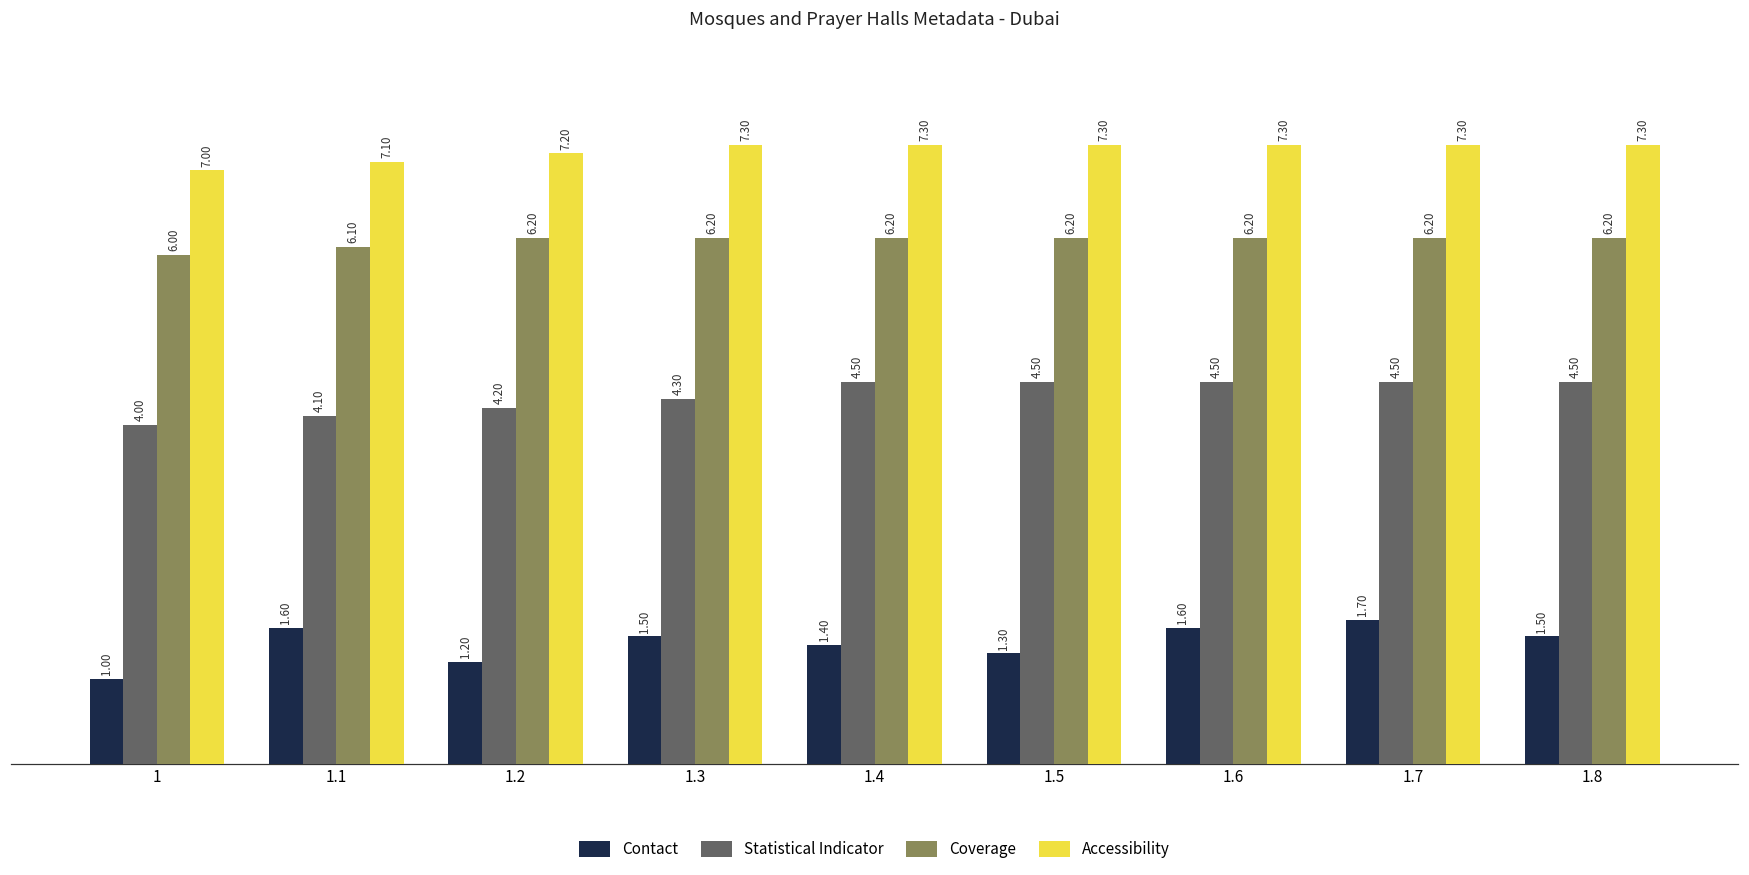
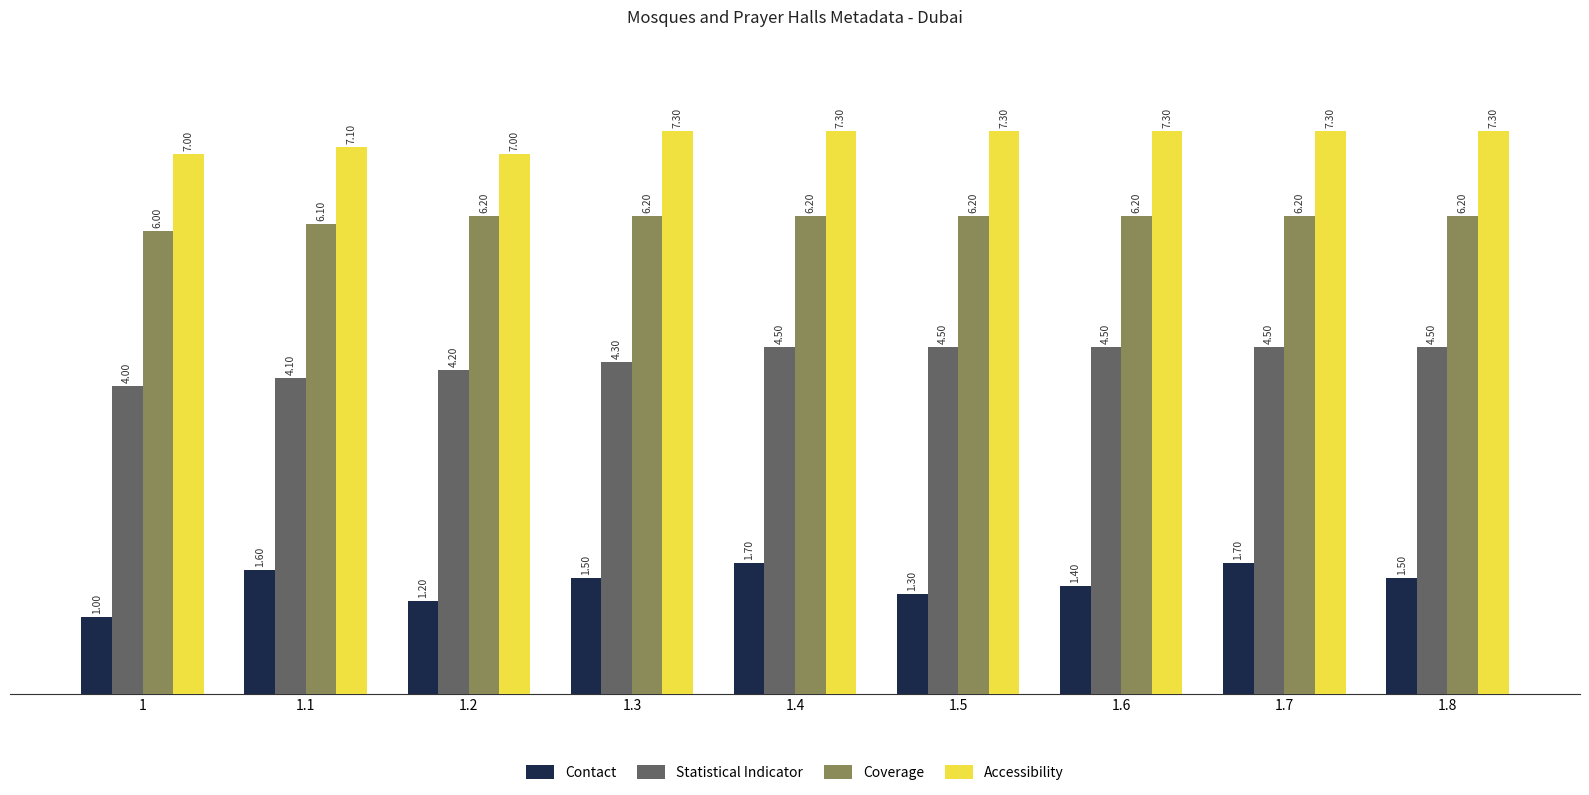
Accessibility, 1.2: 7.20 -> 7.00
Contact, 1.4: 1.40 -> 1.70
Contact, 1.6: 1.60 -> 1.40
